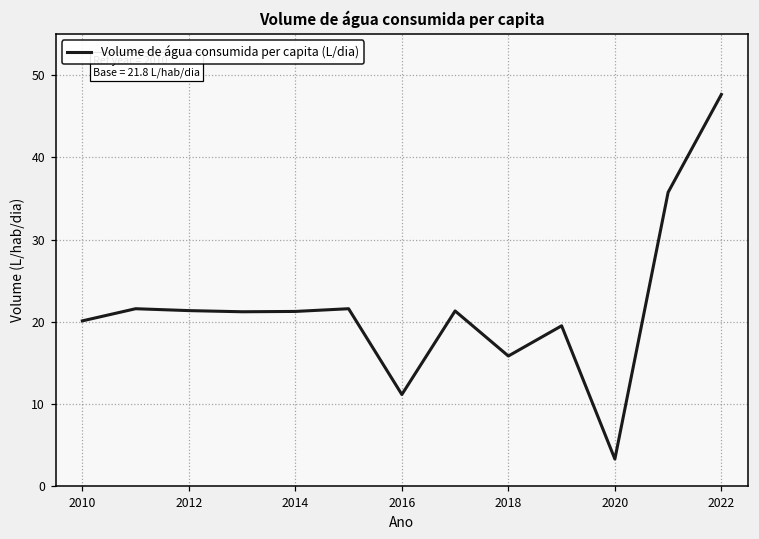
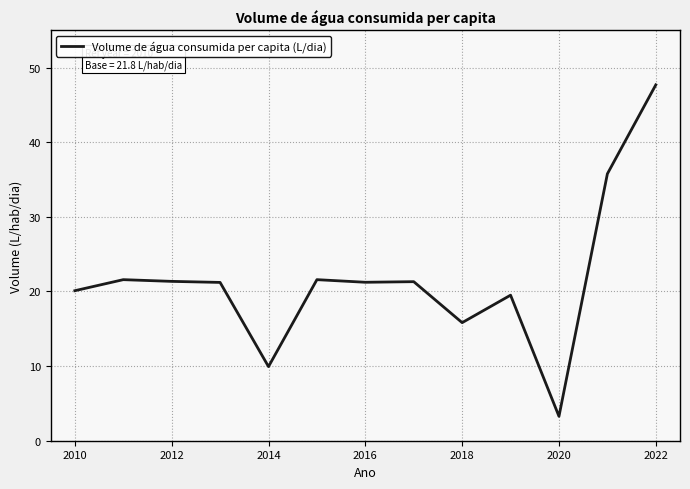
2014: 21 -> 10
2016: 11 -> 21
